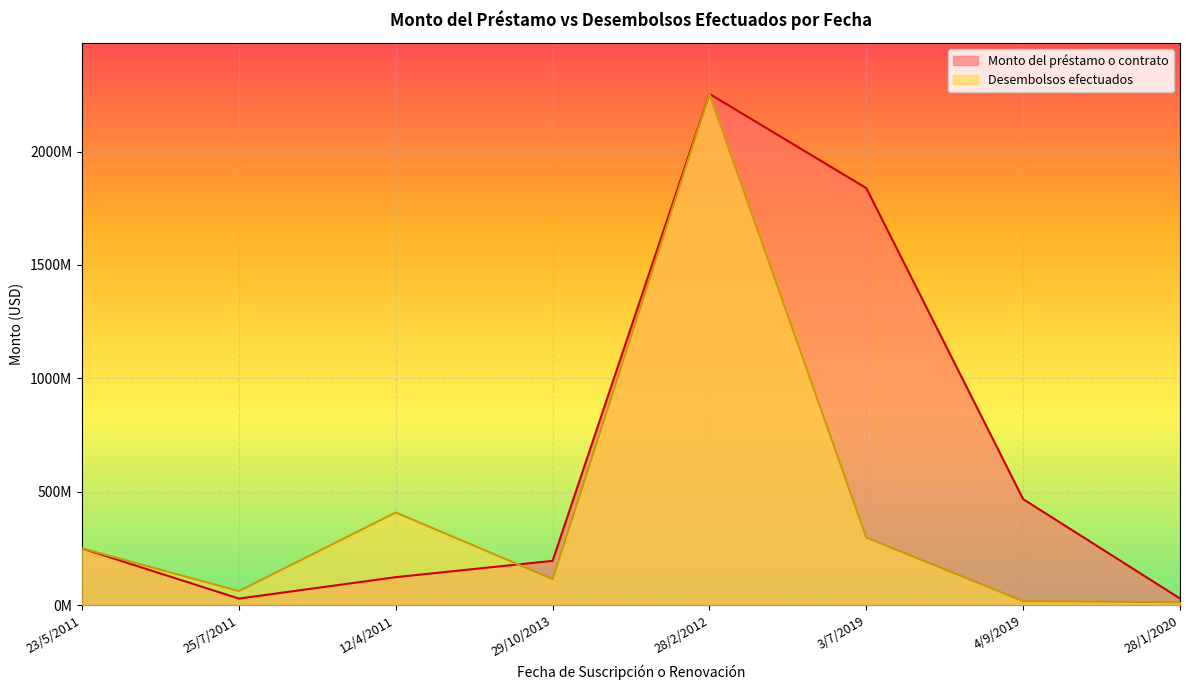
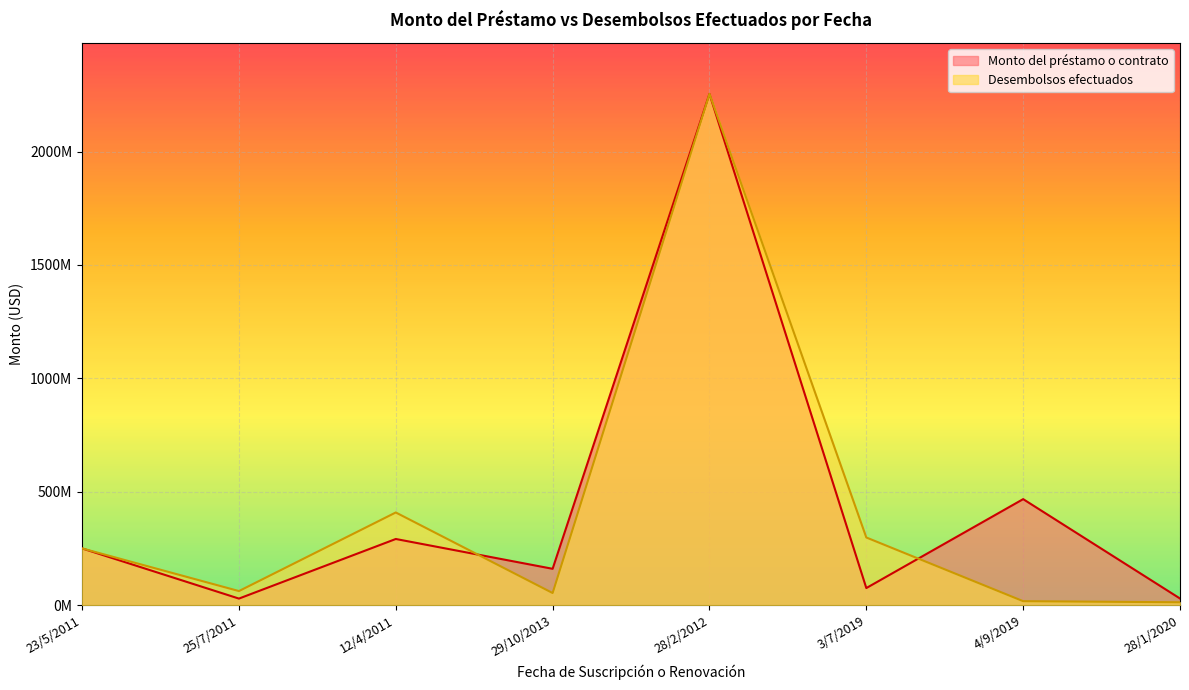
Monto del préstamo o contrato, 12/4/2011: 120000000 -> 290000000
Monto del préstamo o contrato, 29/10/2013: 200000000 -> 160000000
Desembolsos efectuados, 29/10/2013: 110000000 -> 50000000
Monto del préstamo o contrato, 3/7/2019: 1840000000 -> 80000000
